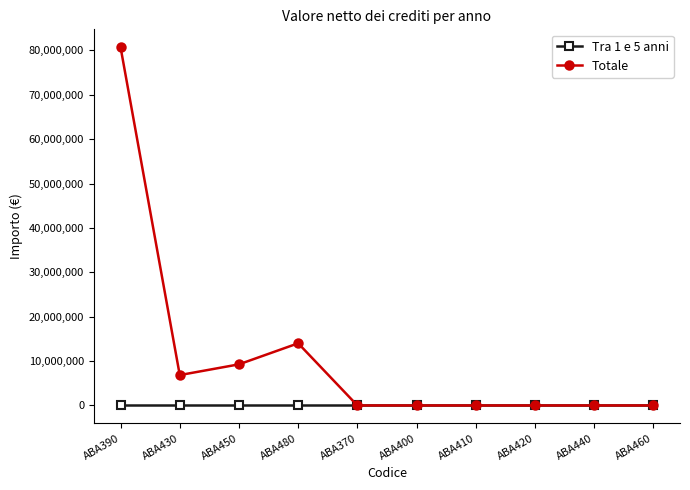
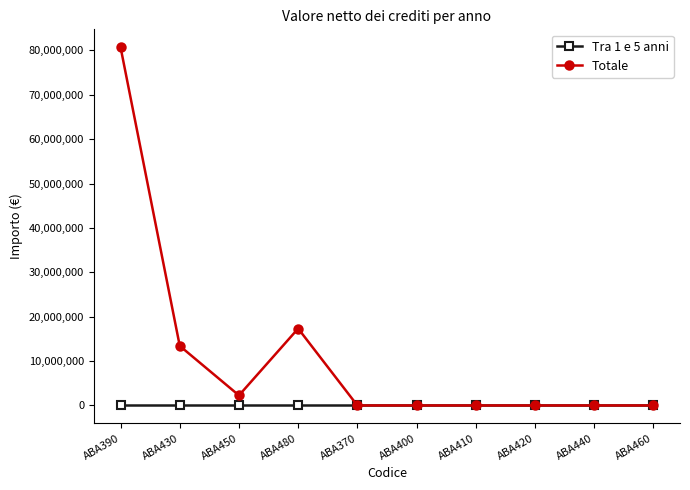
Totale, ABA430: 7,000,000 -> 13,000,000
Totale, ABA450: 9,000,000 -> 2,000,000
Totale, ABA480: 14,000,000 -> 17,000,000
